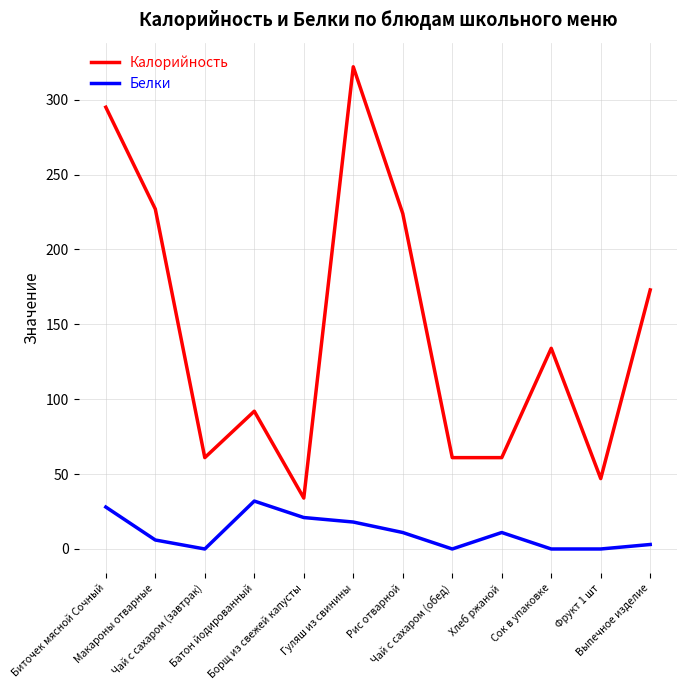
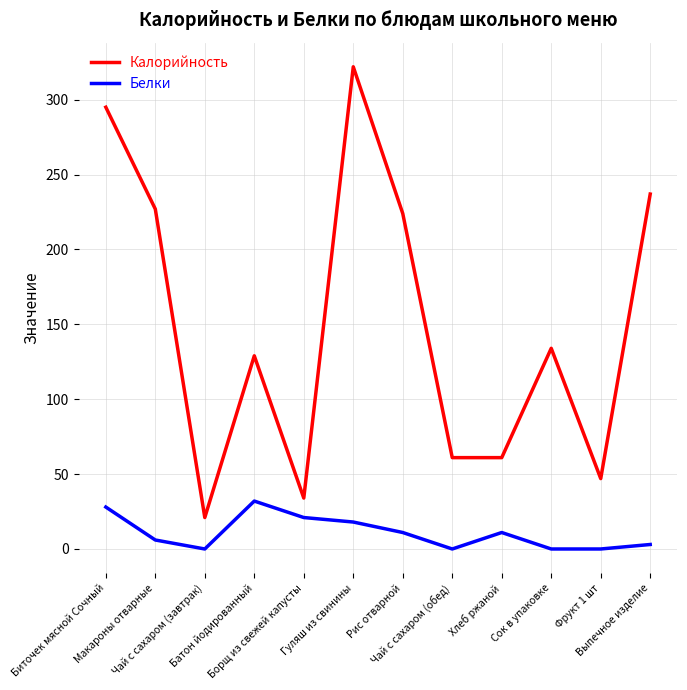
Калорийность, Чай с сахаром (завтрак): 61 -> 21
Калорийность, Батон йодированный: 92 -> 129
Калорийность, Выпечное изделие: 173 -> 237
